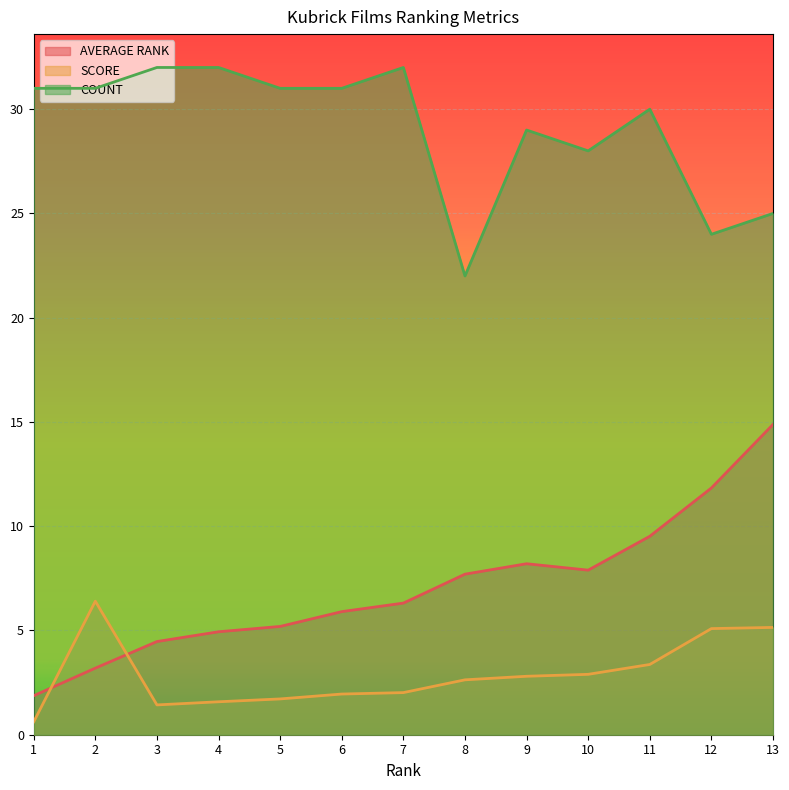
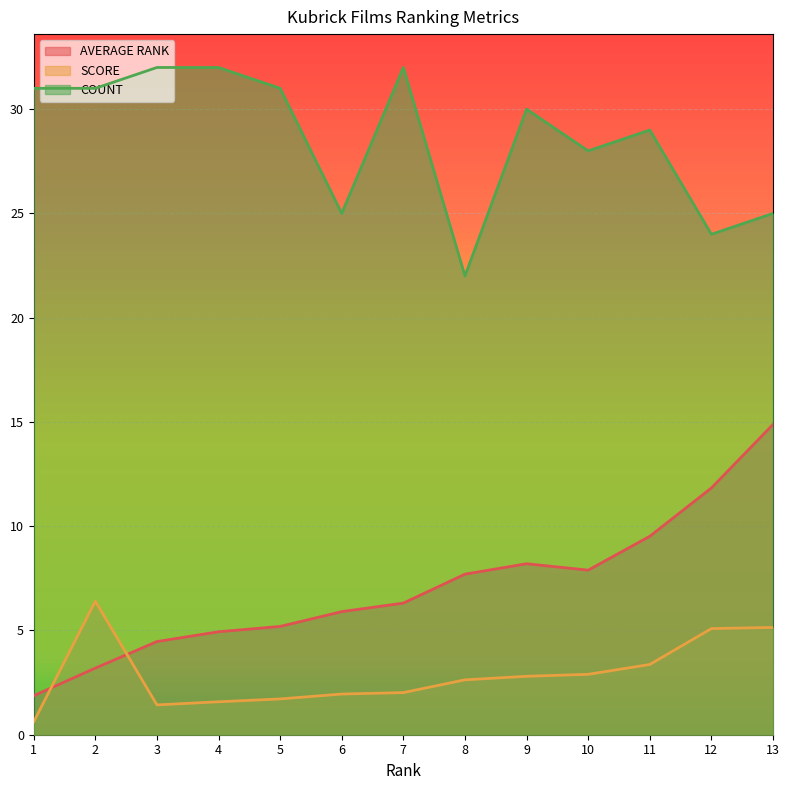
COUNT, 6: 31 -> 25
COUNT, 9: 29 -> 30
COUNT, 11: 30 -> 29
